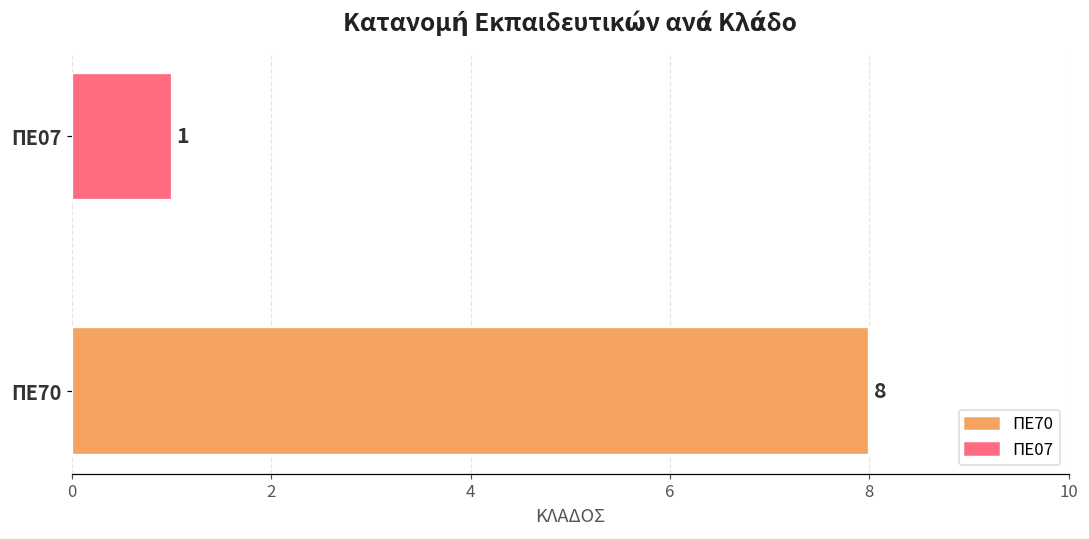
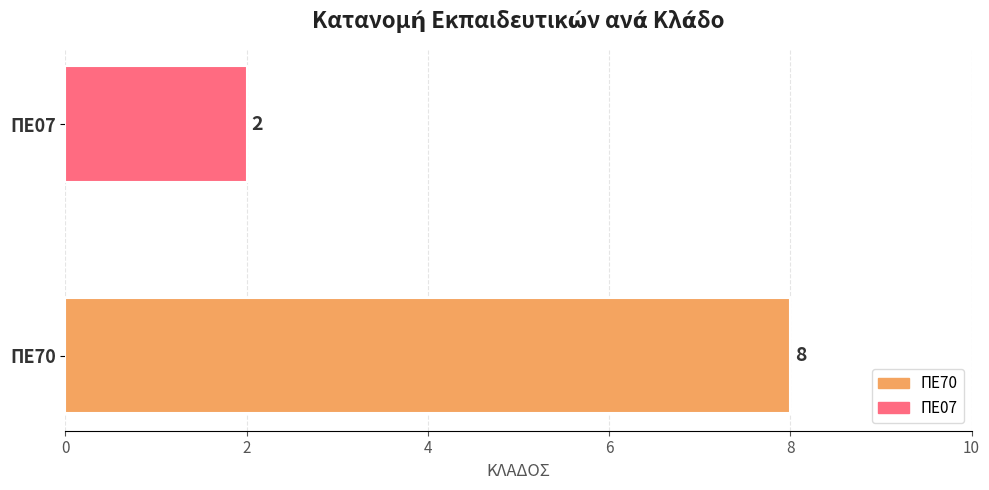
ΠΕ07: 1 -> 2
